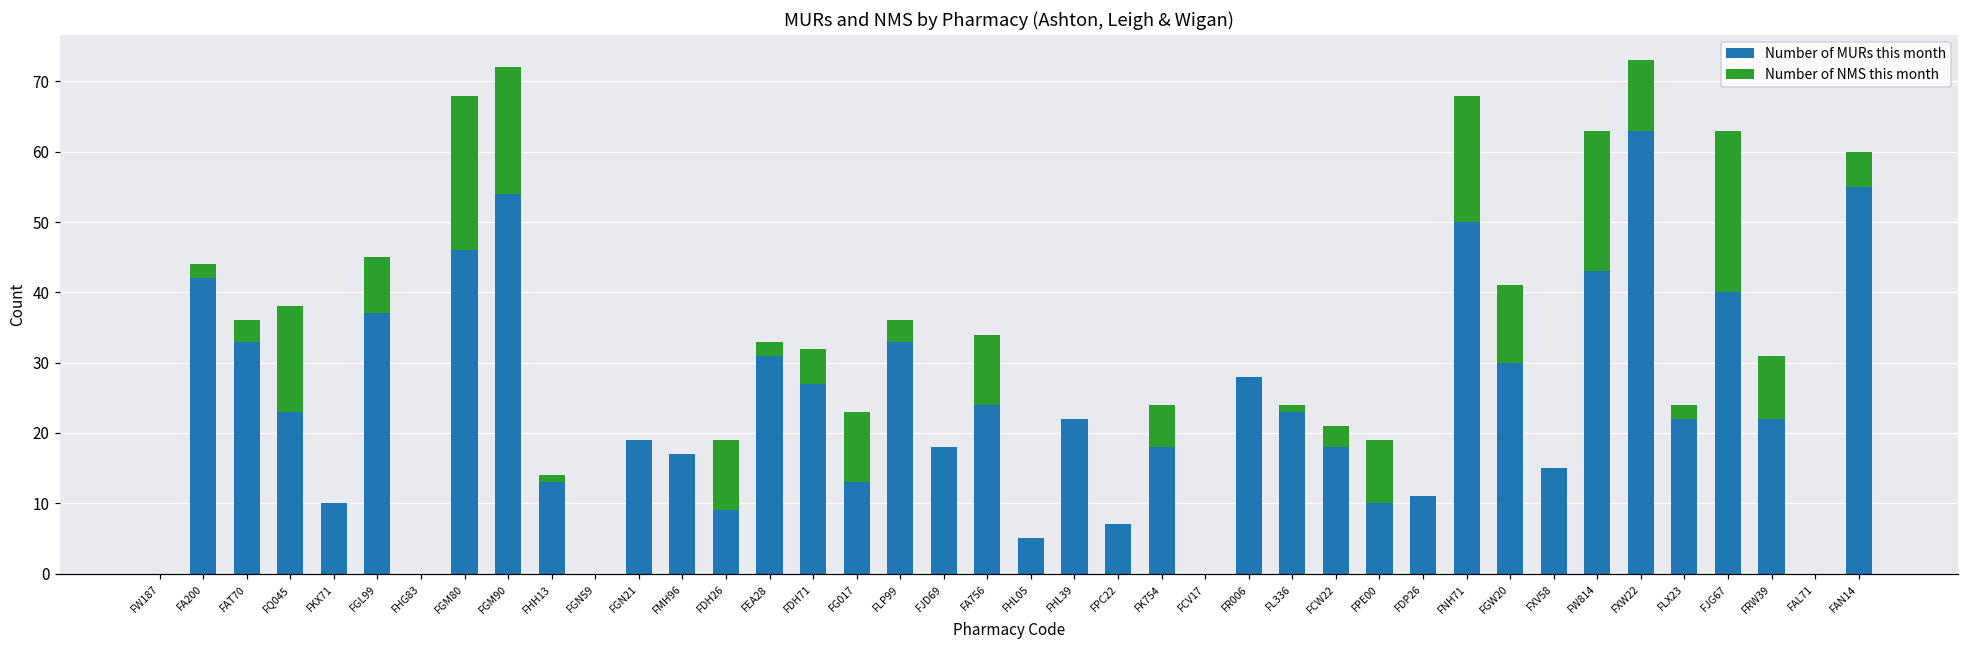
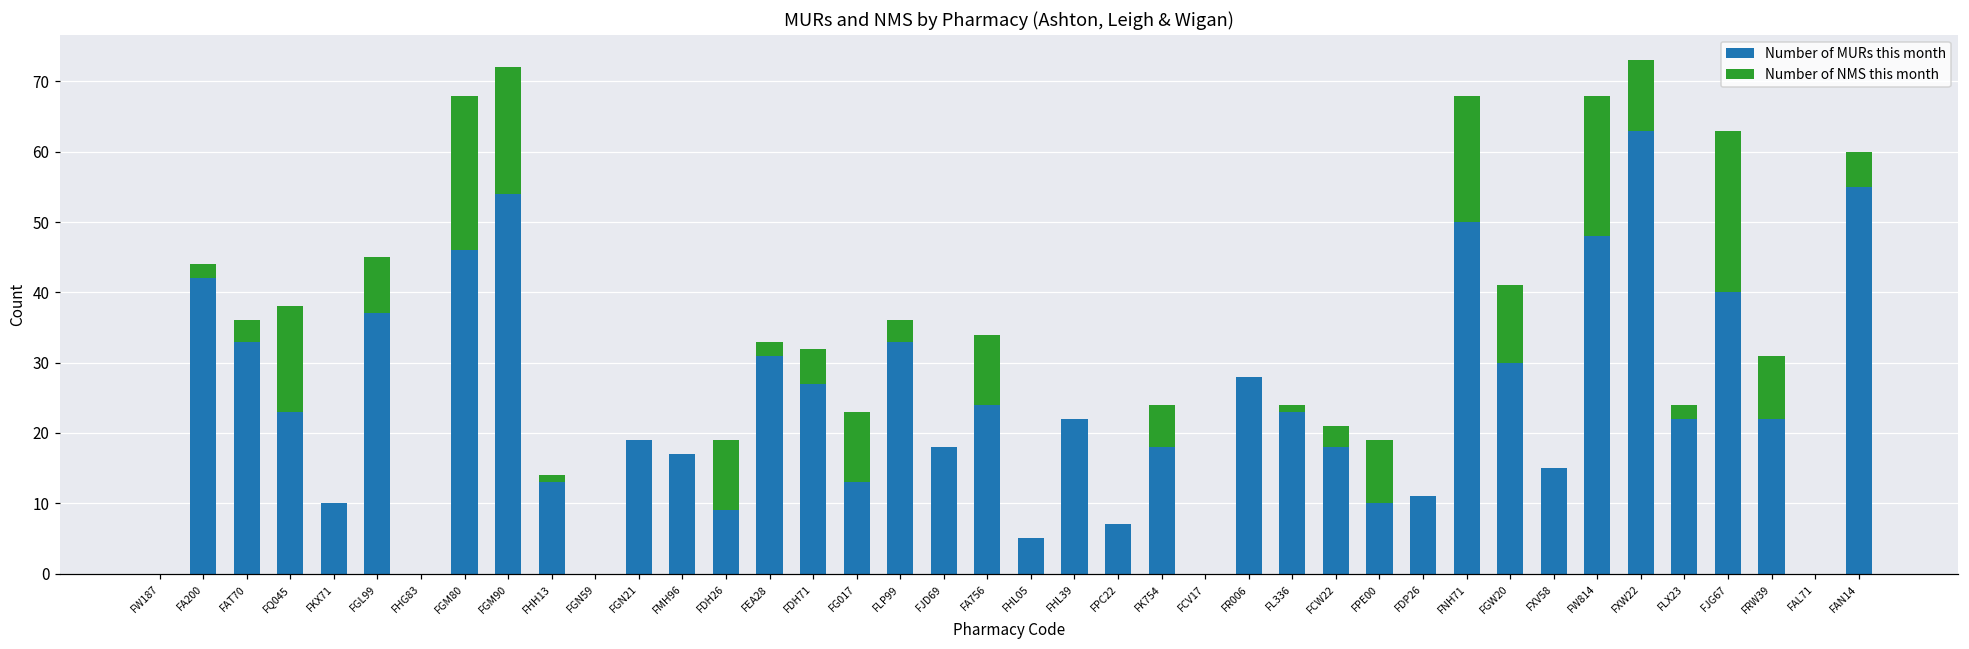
Number of MURs this month, FW814: 43 -> 48
